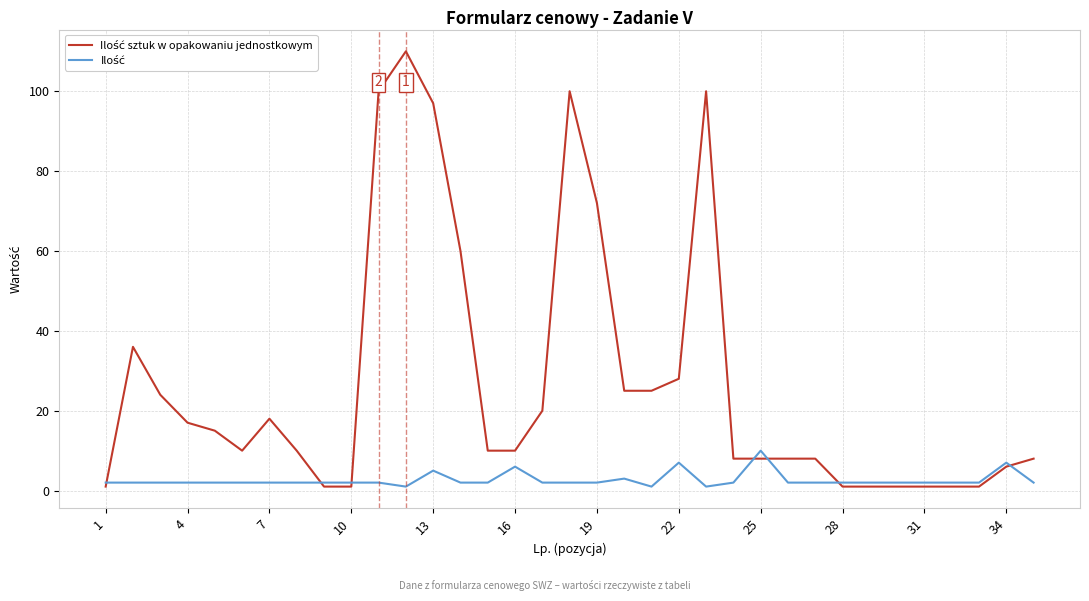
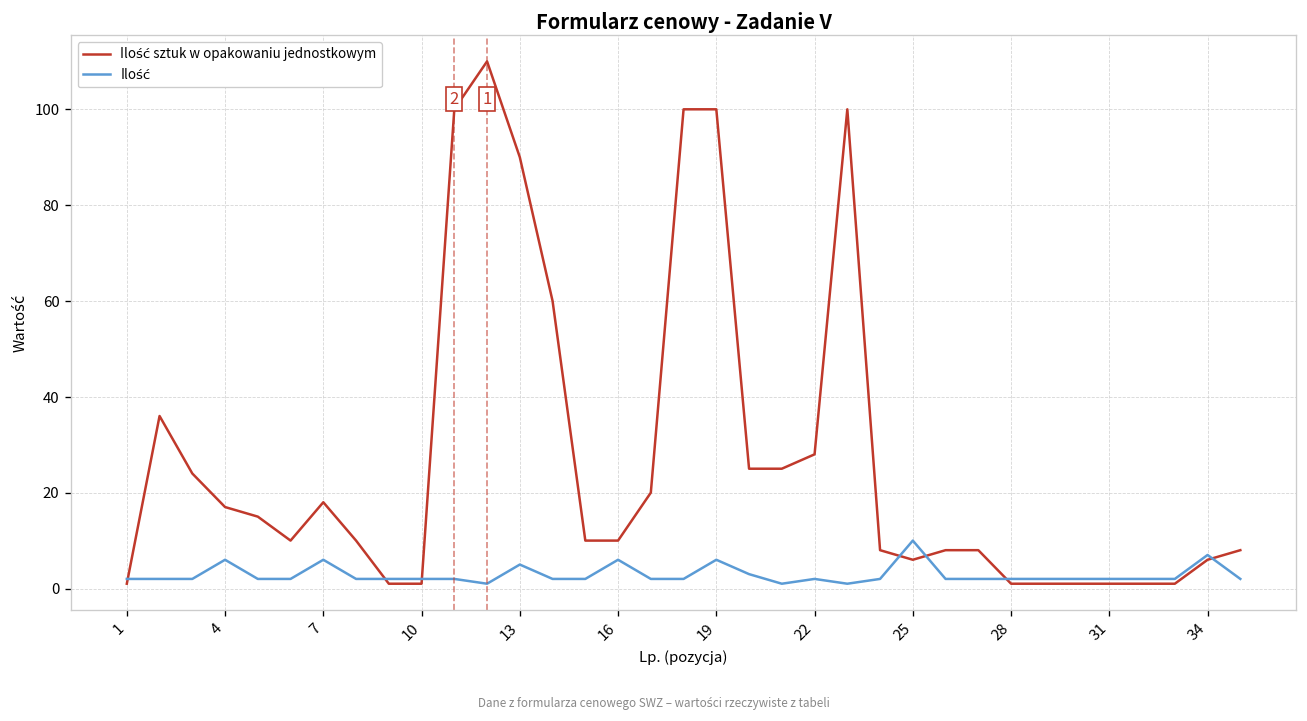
Ilość, 4: 2 -> 6
Ilość, 7: 2 -> 6
Ilość sztuk w opakowaniu jednostkowym, 13: 97 -> 90
Ilość sztuk w opakowaniu jednostkowym, 19: 72 -> 100
Ilość, 19: 2 -> 6
Ilość, 22: 7 -> 2
Ilość sztuk w opakowaniu jednostkowym, 25: 8 -> 6
